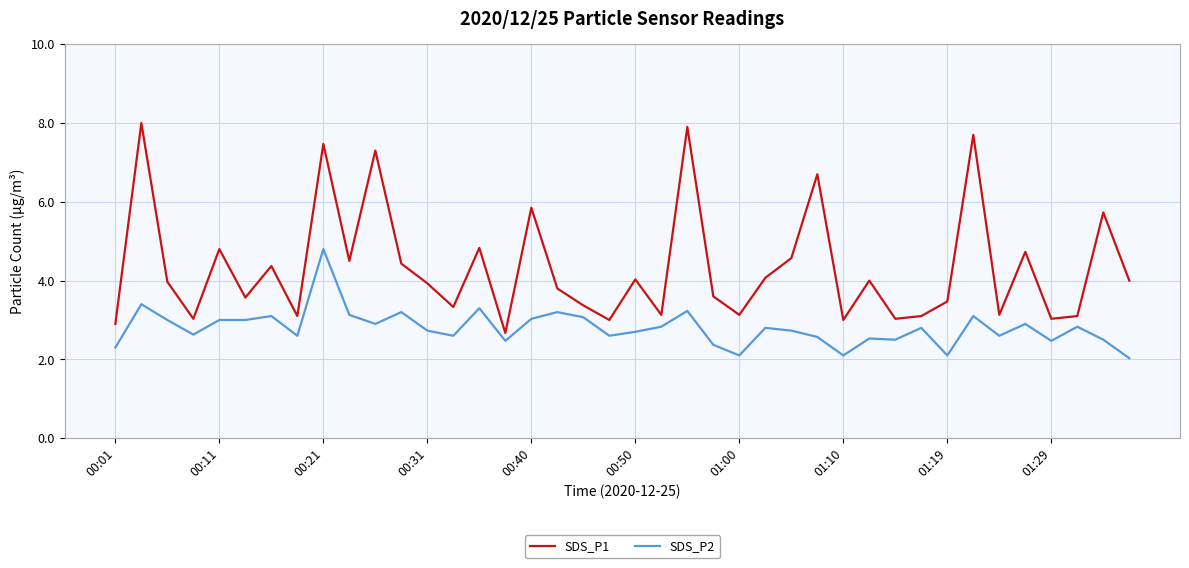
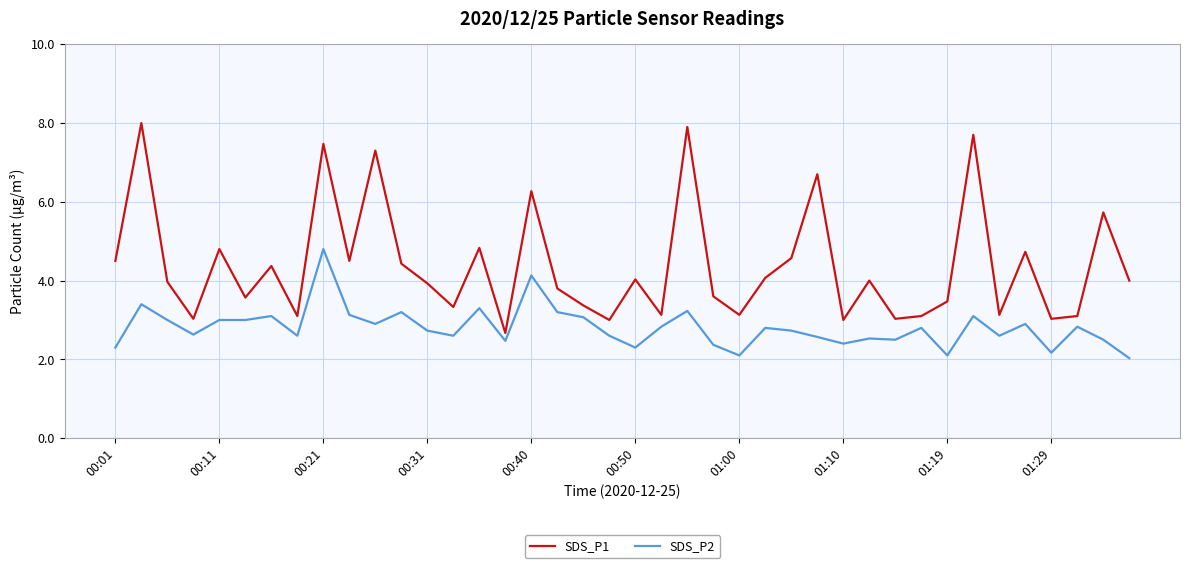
SDS_P1, 00:01: 2.9 -> 4.5
SDS_P1, 00:40: 5.9 -> 6.3
SDS_P2, 00:40: 3.0 -> 4.1
SDS_P2, 00:50: 2.7 -> 2.3
SDS_P2, 01:10: 2.1 -> 2.4
SDS_P2, 01:29: 2.5 -> 2.2
